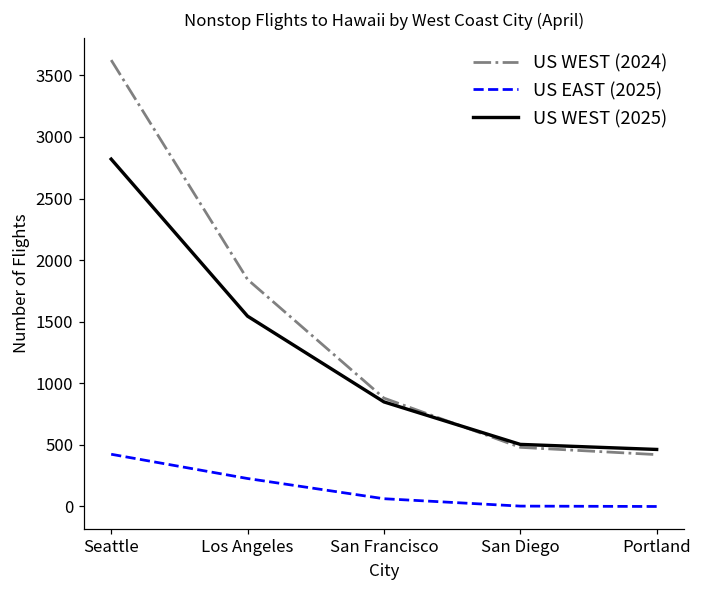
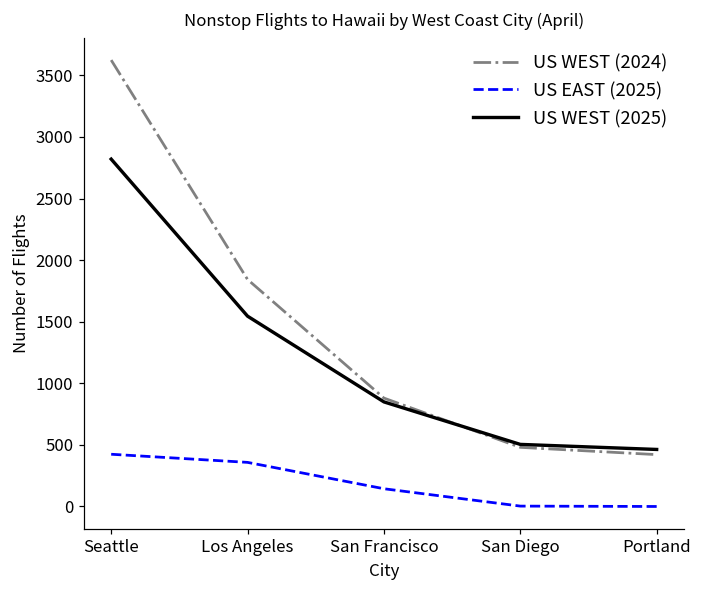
US EAST (2025), Los Angeles: 230 -> 360
US EAST (2025), San Francisco: 60 -> 140
